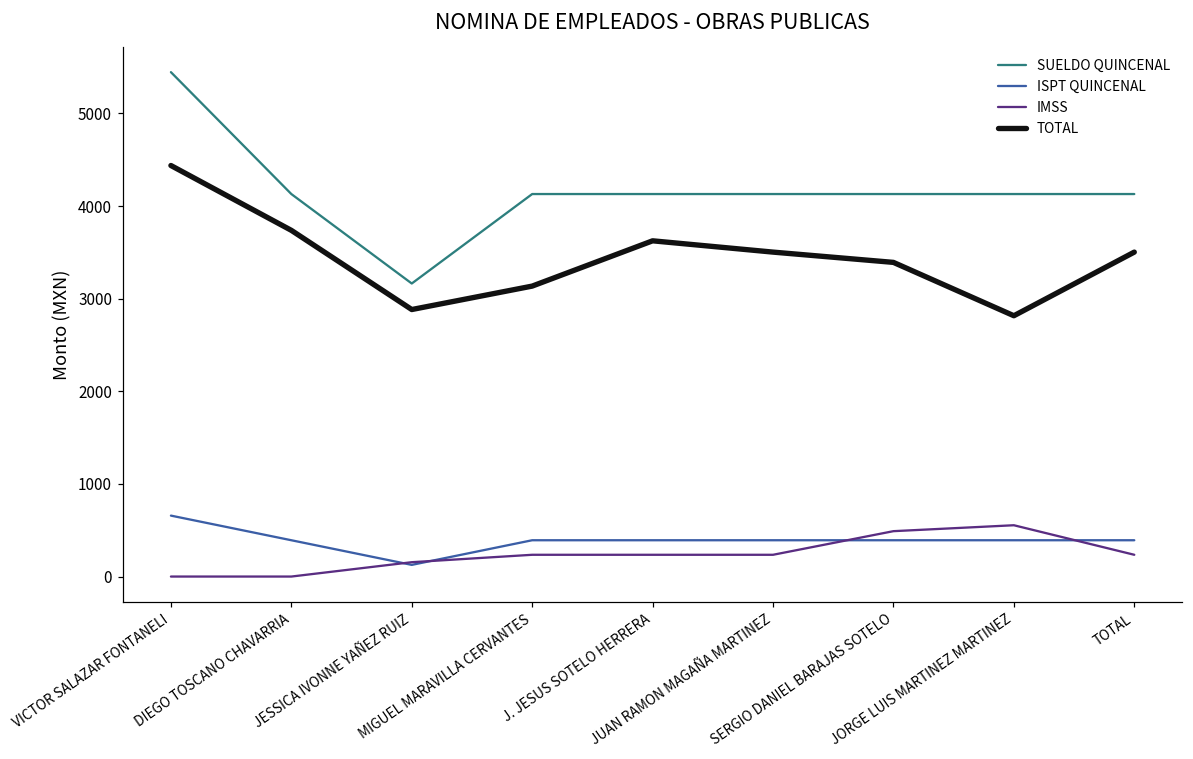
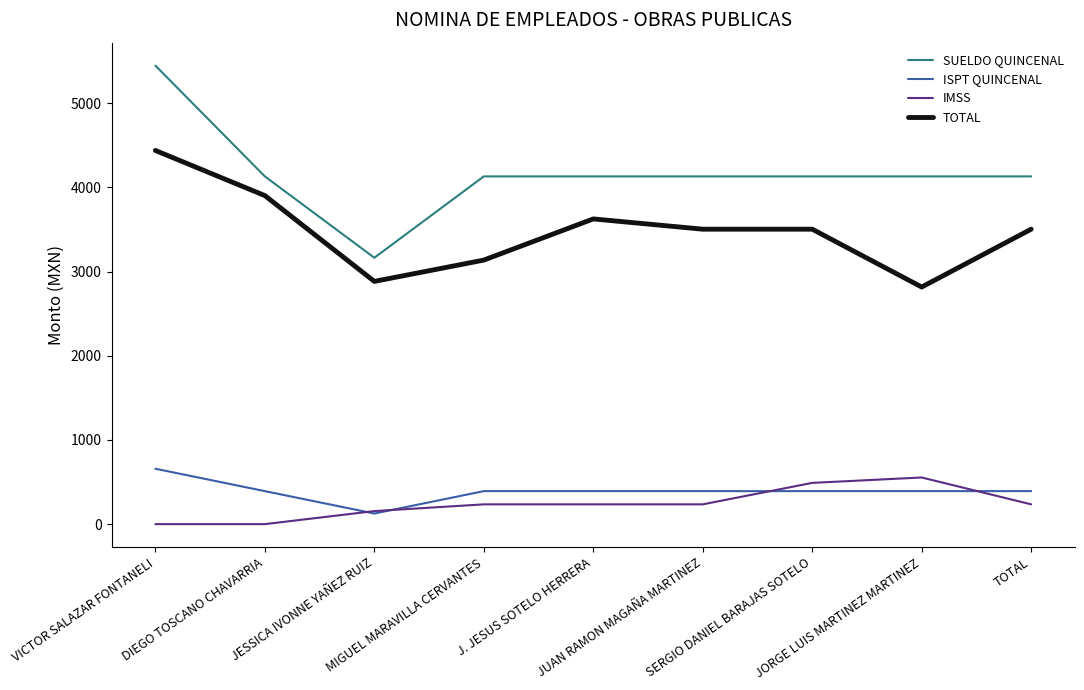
TOTAL, DIEGO TOSCANO CHAVARRIA: 3700 -> 3900
TOTAL, SERGIO DANIEL BARAJAS SOTELO: 3400 -> 3500
